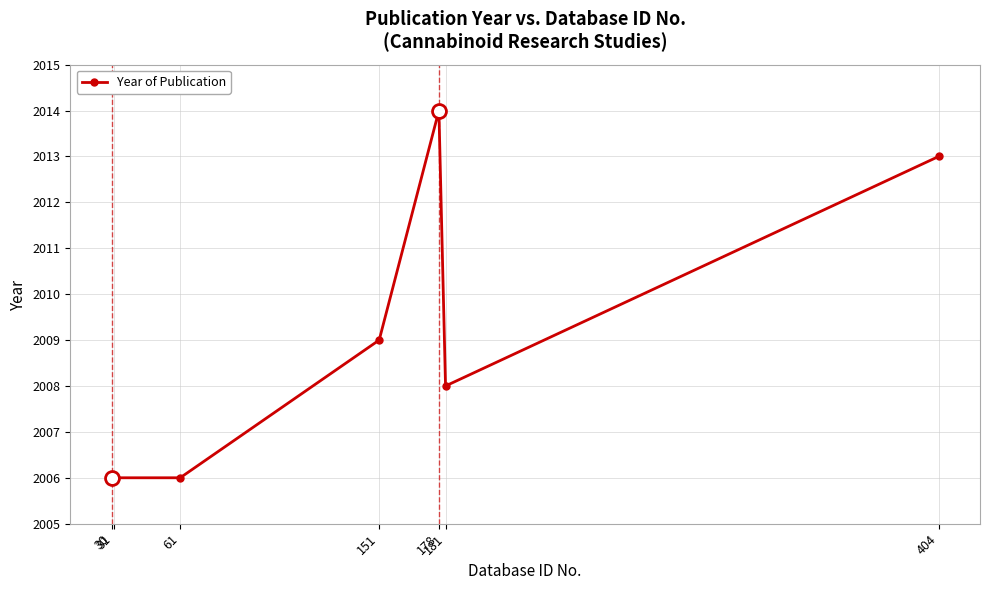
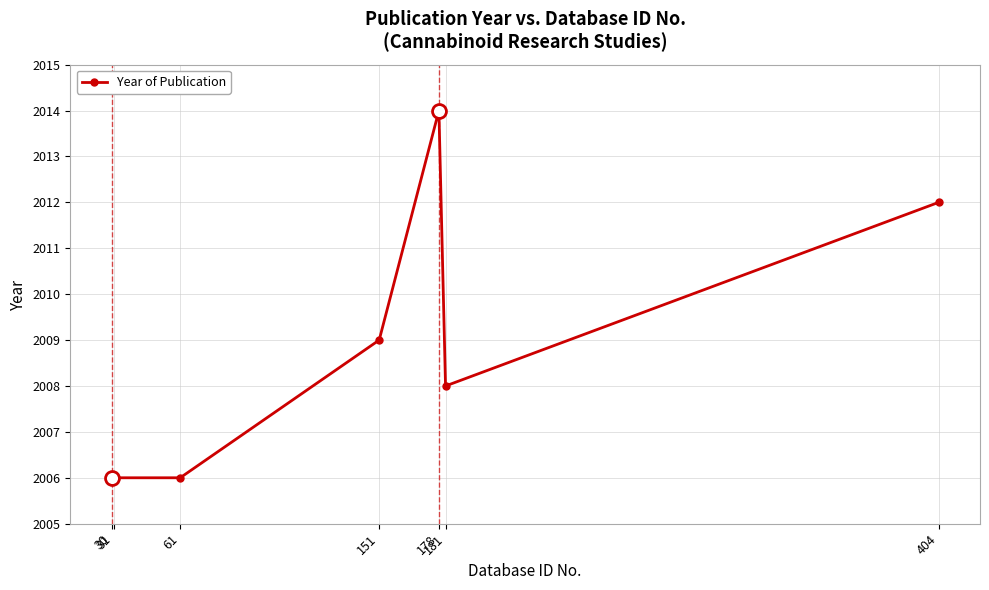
Year of Publication, 404: 2013 -> 2012
